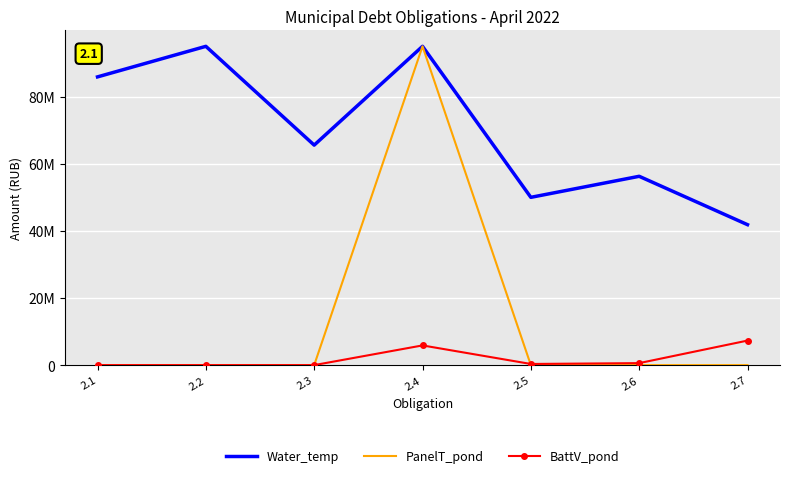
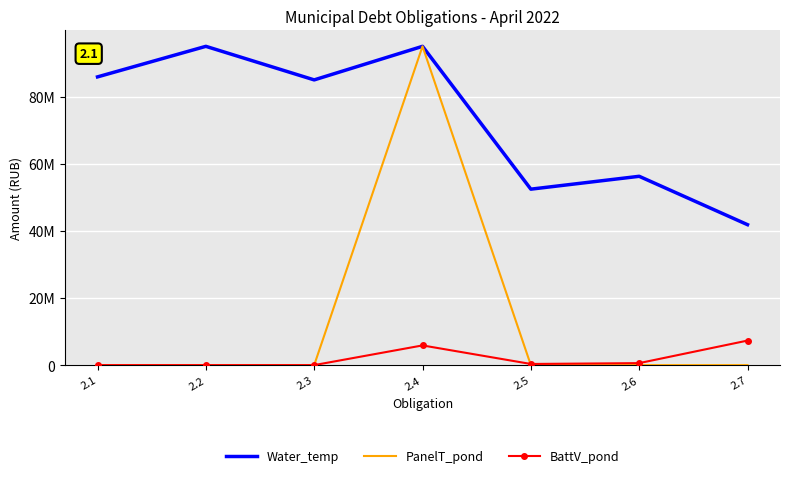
Water_temp, 2.3: 66000000 -> 85000000
Water_temp, 2.5: 50000000 -> 52000000
